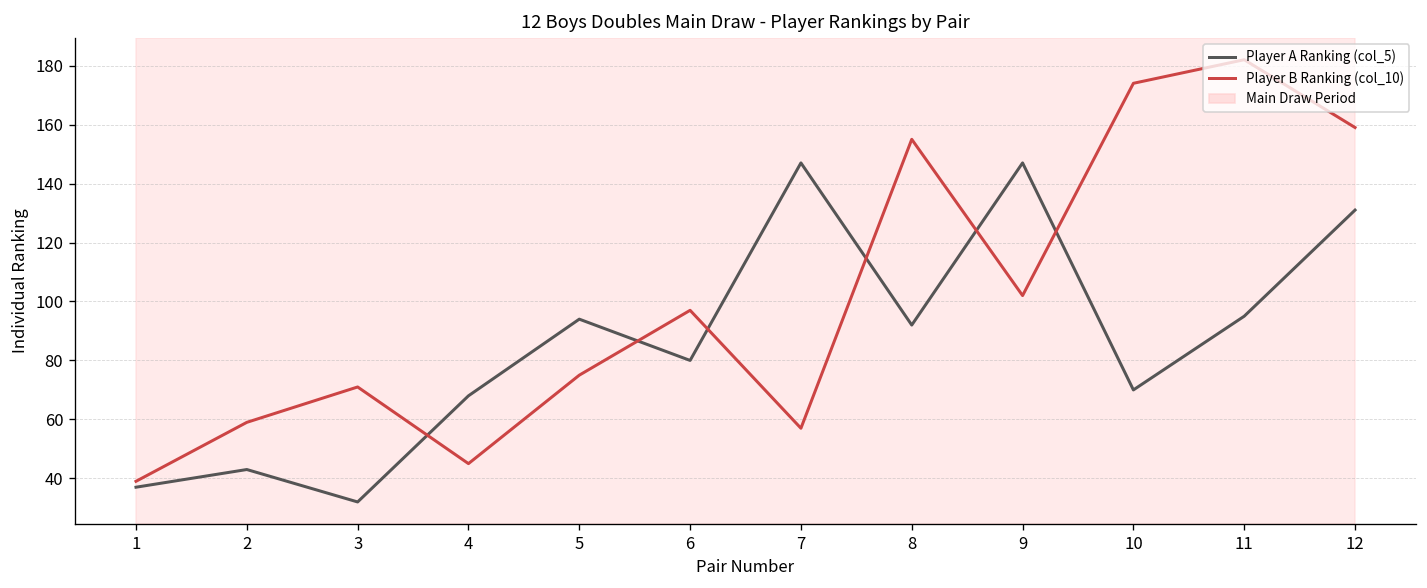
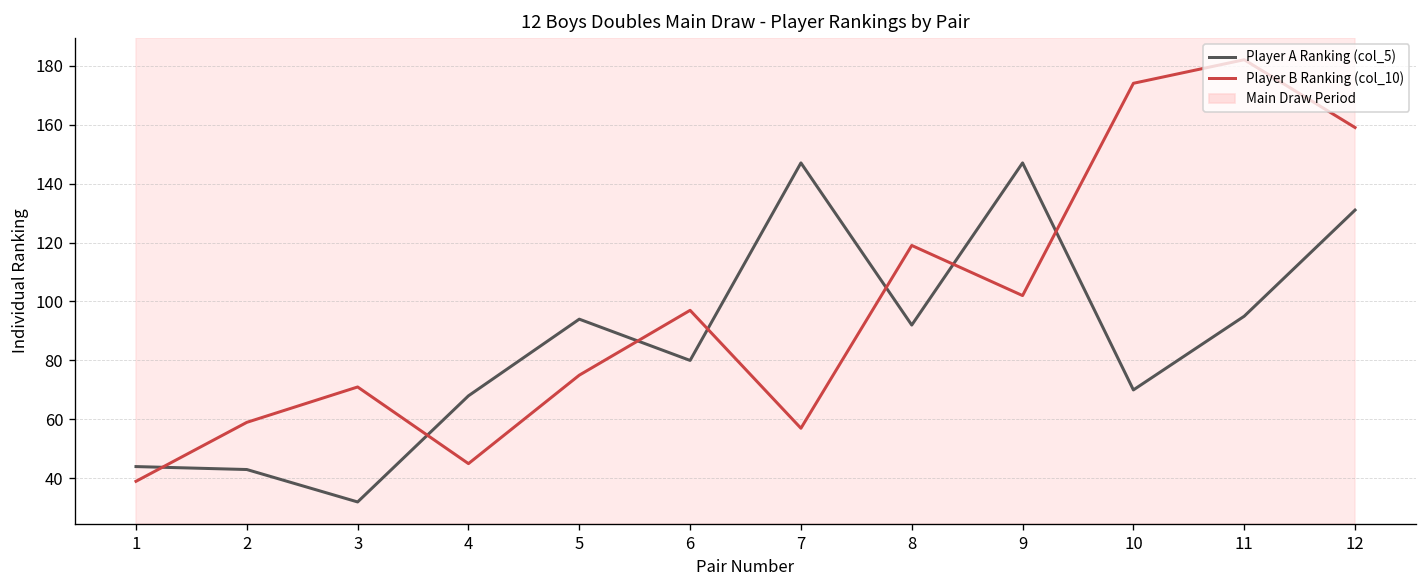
Player A Ranking (col_5), 1: 37 -> 44
Player B Ranking (col_10), 8: 155 -> 119
